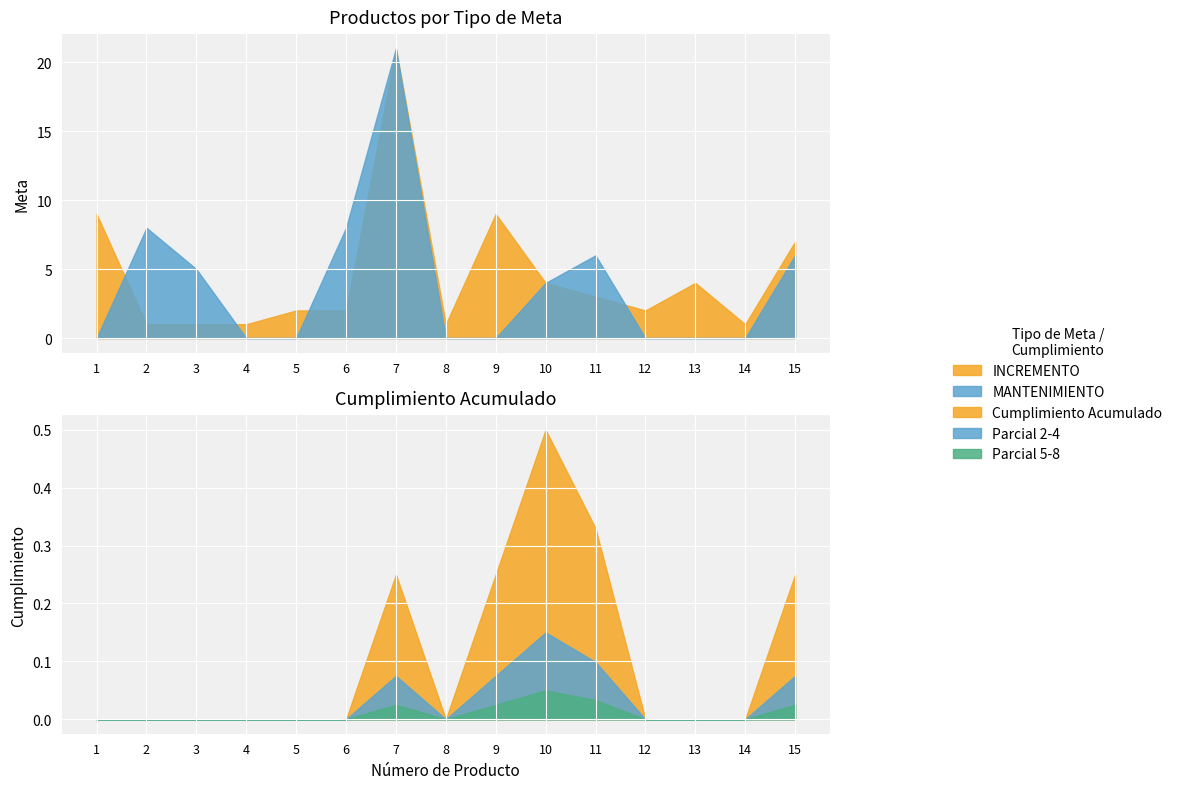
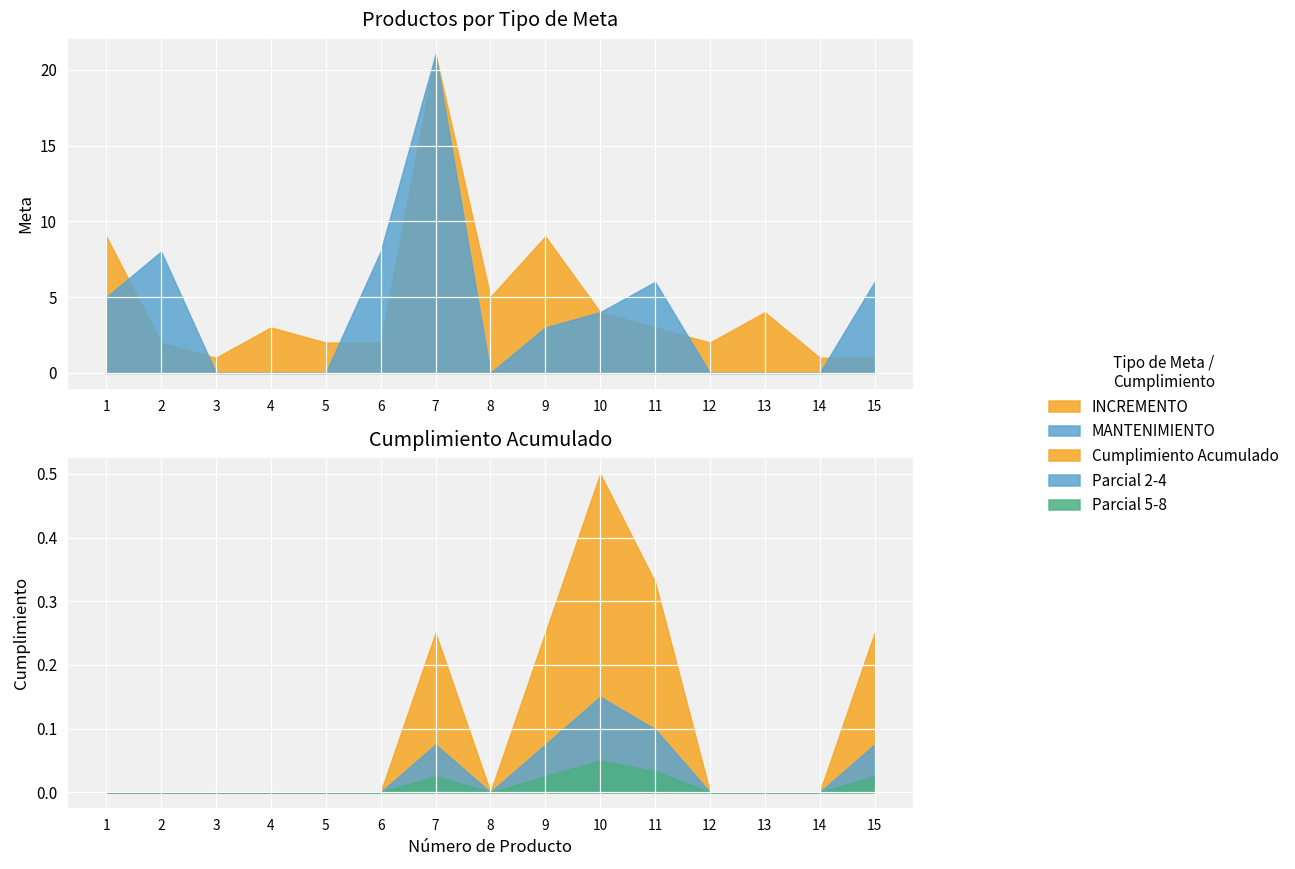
Productos por Tipo de Meta, MANTENIMIENTO, 1: 0 -> 5
Productos por Tipo de Meta, INCREMENTO, 2: 1 -> 2
Productos por Tipo de Meta, MANTENIMIENTO, 3: 5 -> 0
Productos por Tipo de Meta, INCREMENTO, 4: 1 -> 3
Productos por Tipo de Meta, INCREMENTO, 8: 1 -> 5
Productos por Tipo de Meta, MANTENIMIENTO, 9: 0 -> 3
Productos por Tipo de Meta, INCREMENTO, 15: 7 -> 1
